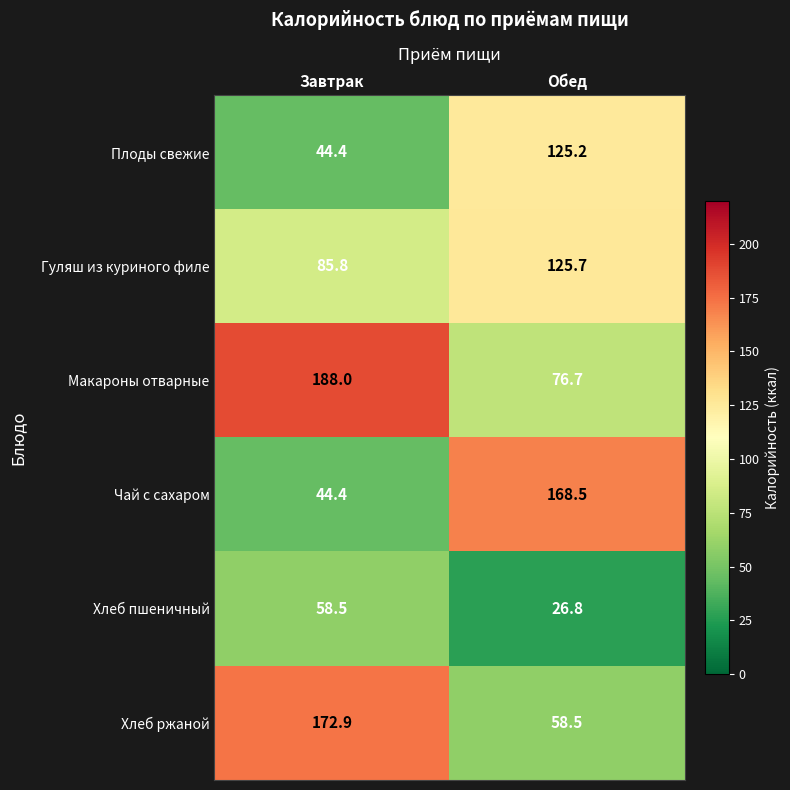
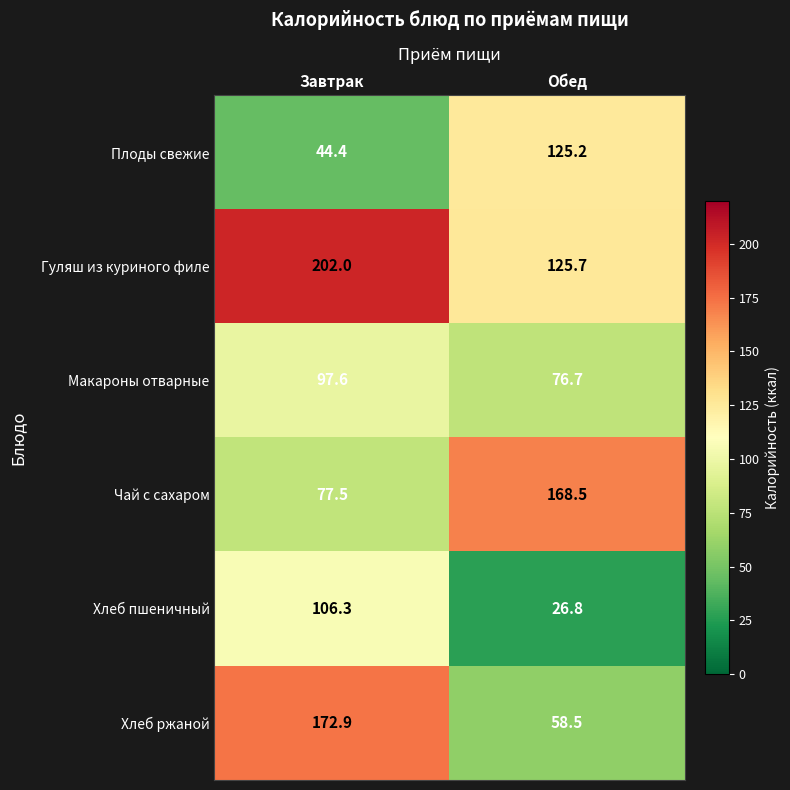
Гуляш из куриного филе, Завтрак: 85.8 -> 202.0
Макароны отварные, Завтрак: 188.0 -> 97.6
Чай с сахаром, Завтрак: 44.4 -> 77.5
Хлеб пшеничный, Завтрак: 58.5 -> 106.3
